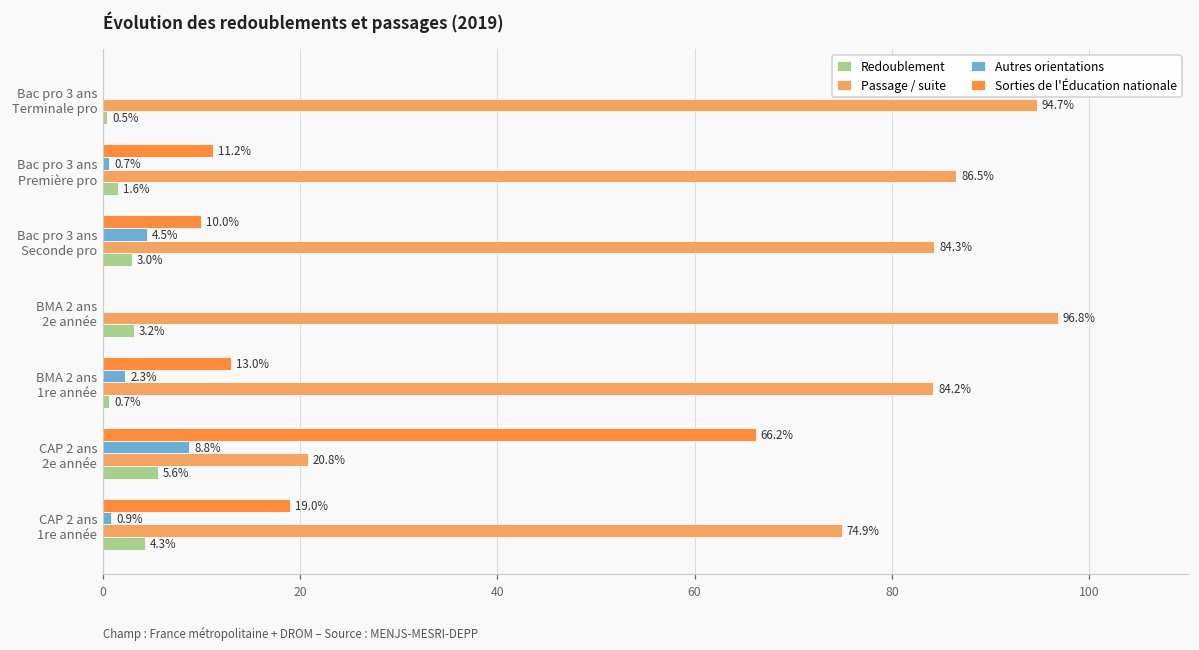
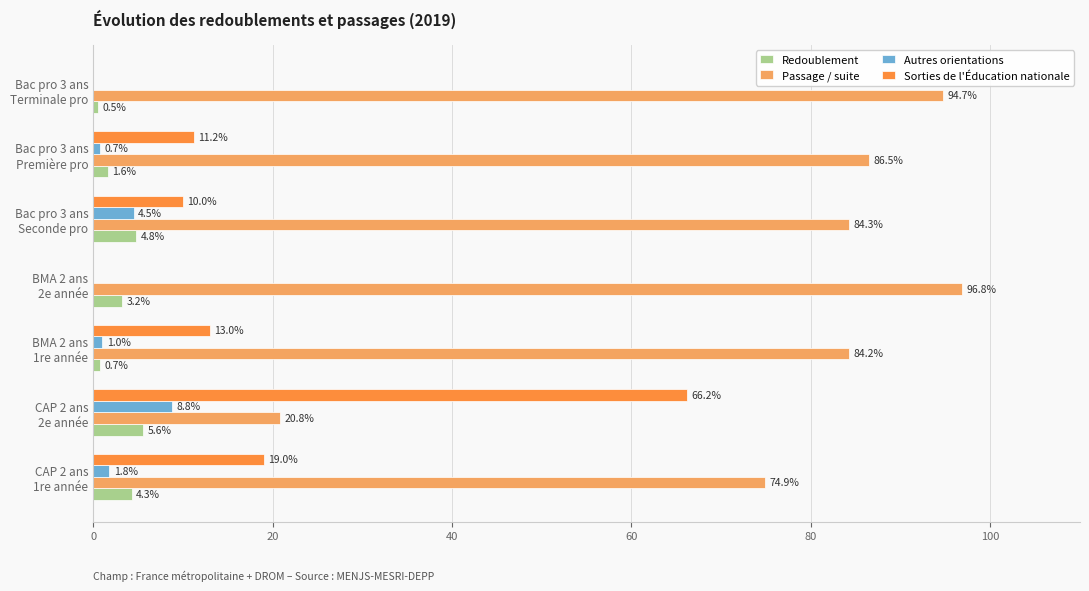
Redoublement, Bac pro 3 ans Seconde pro: 3.0% -> 4.8%
Autres orientations, BMA 2 ans 1re année: 2.3% -> 1.0%
Autres orientations, CAP 2 ans 1re année: 0.9% -> 1.8%
